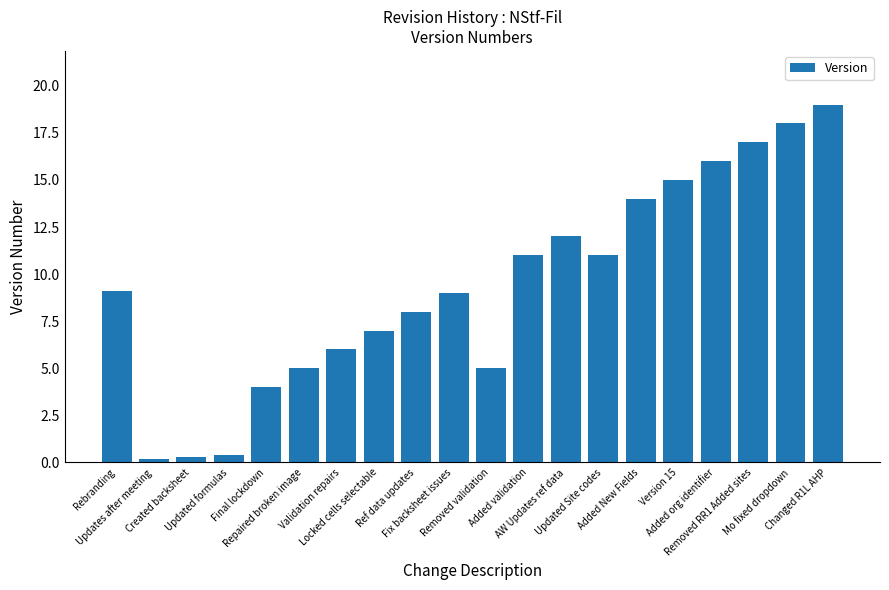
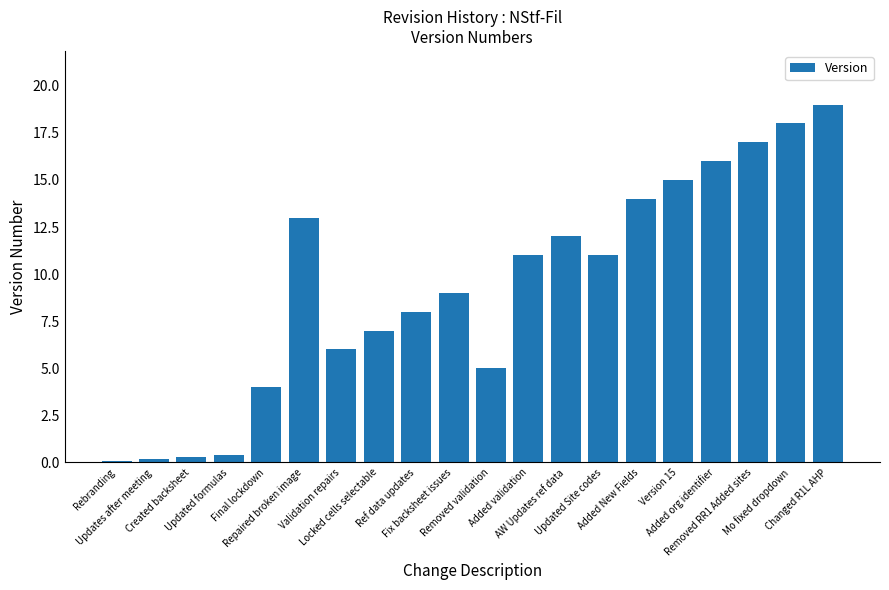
Rebranding: 9.1 -> 0.1
Repaired broken image: 5 -> 13
